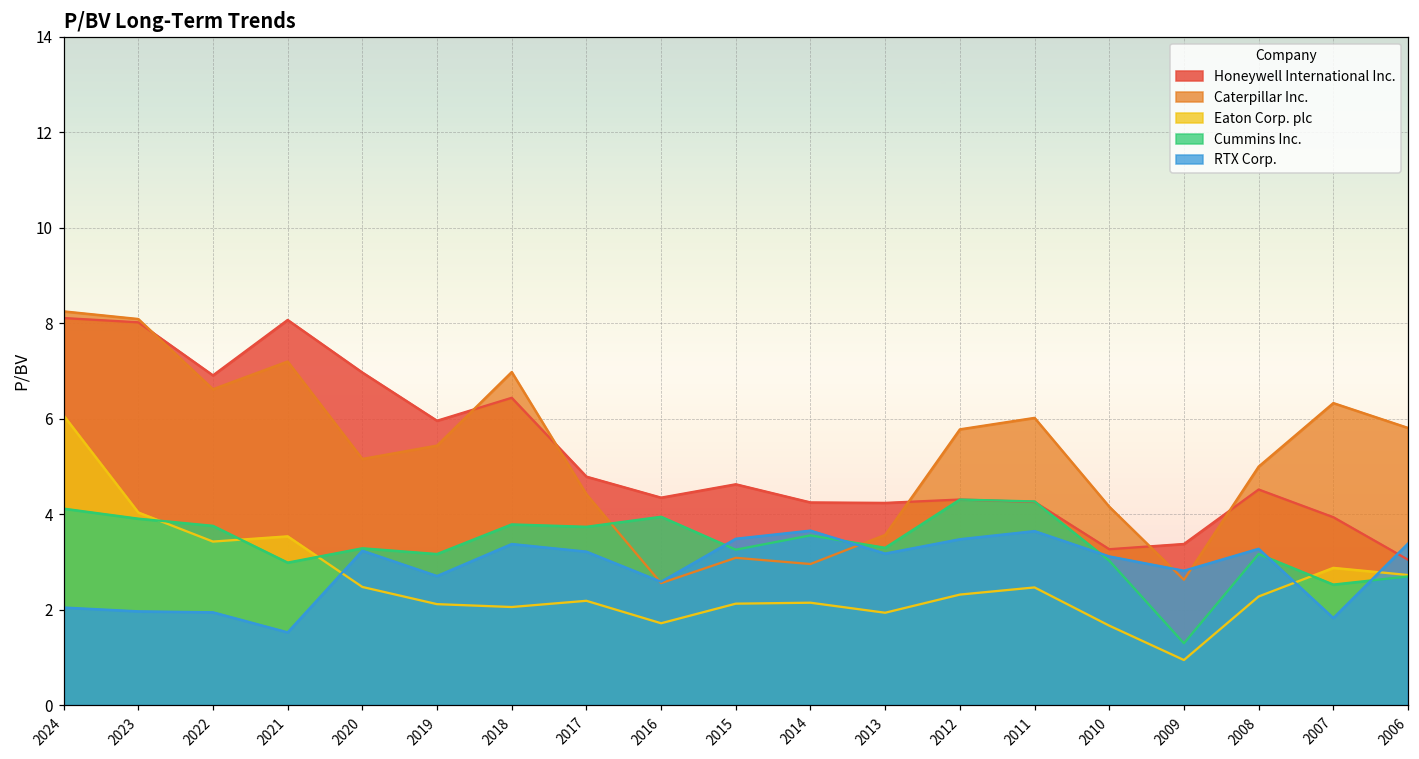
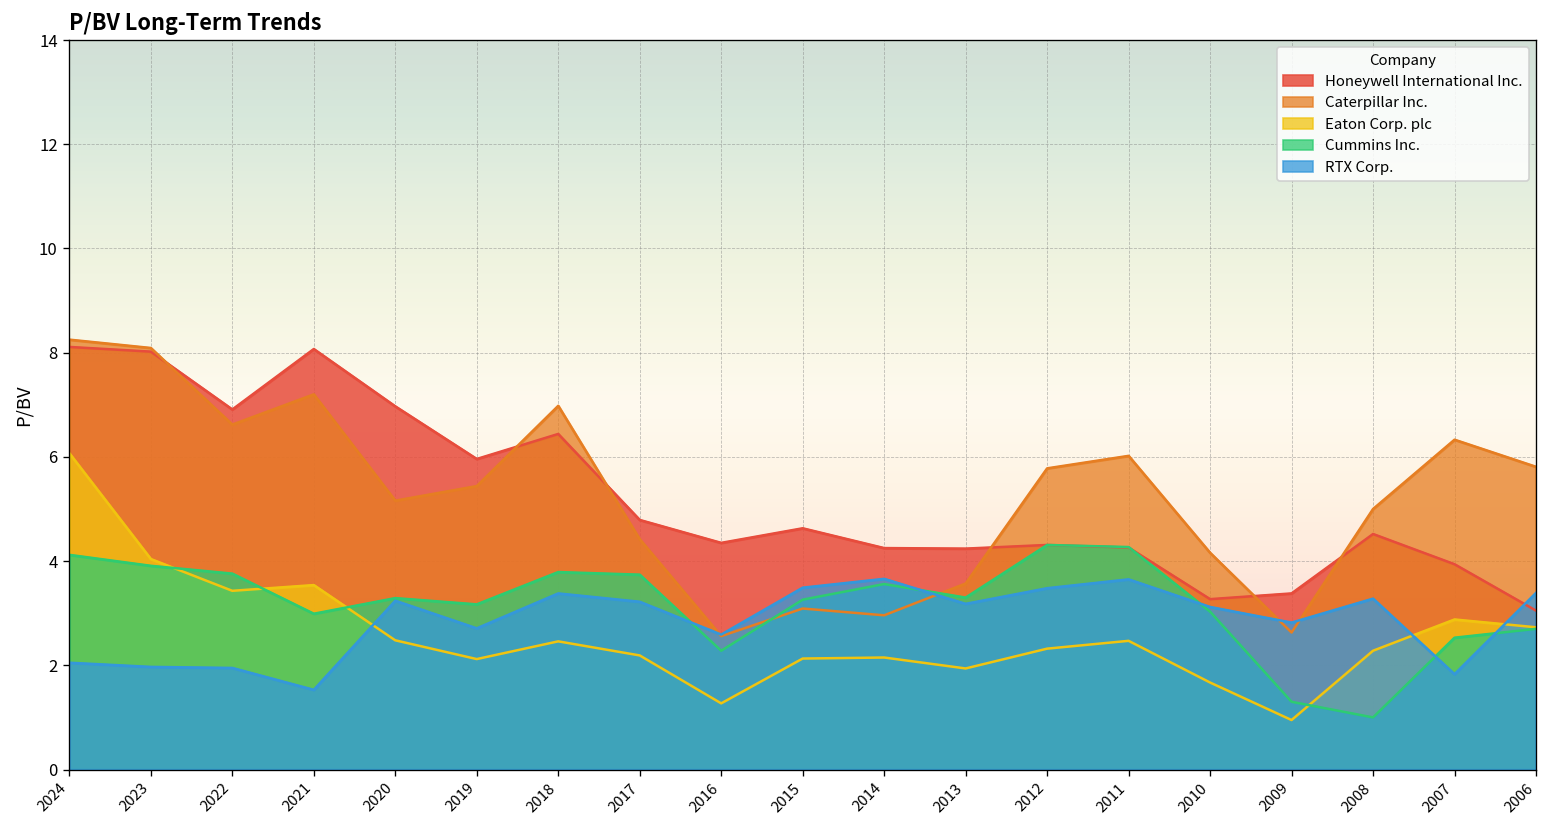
Eaton Corp. plc, 2018: 2.1 -> 2.5
Eaton Corp. plc, 2016: 1.7 -> 1.3
Cummins Inc., 2016: 4.0 -> 2.3
Cummins Inc., 2008: 3.2 -> 1.0
